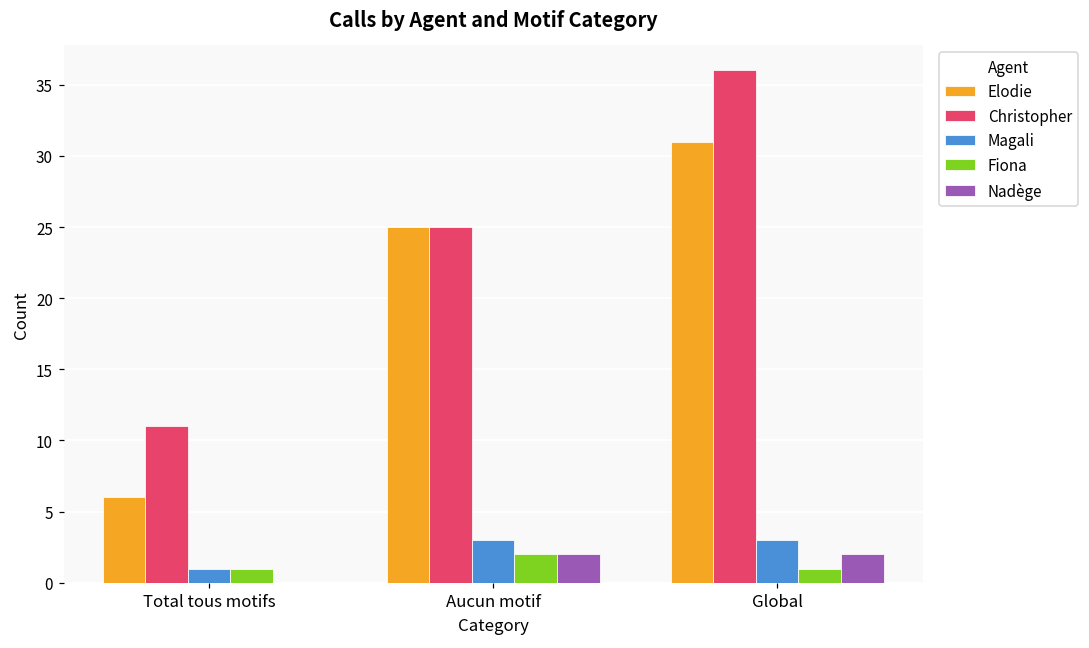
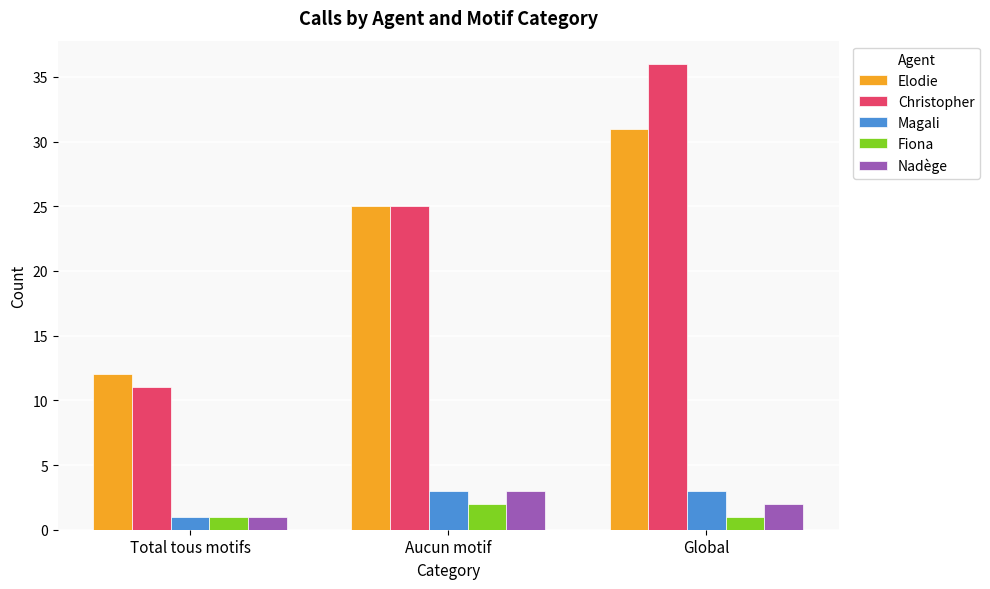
Elodie, Total tous motifs: 6 -> 12
Nadège, Total tous motifs: 0 -> 1
Nadège, Aucun motif: 2 -> 3
